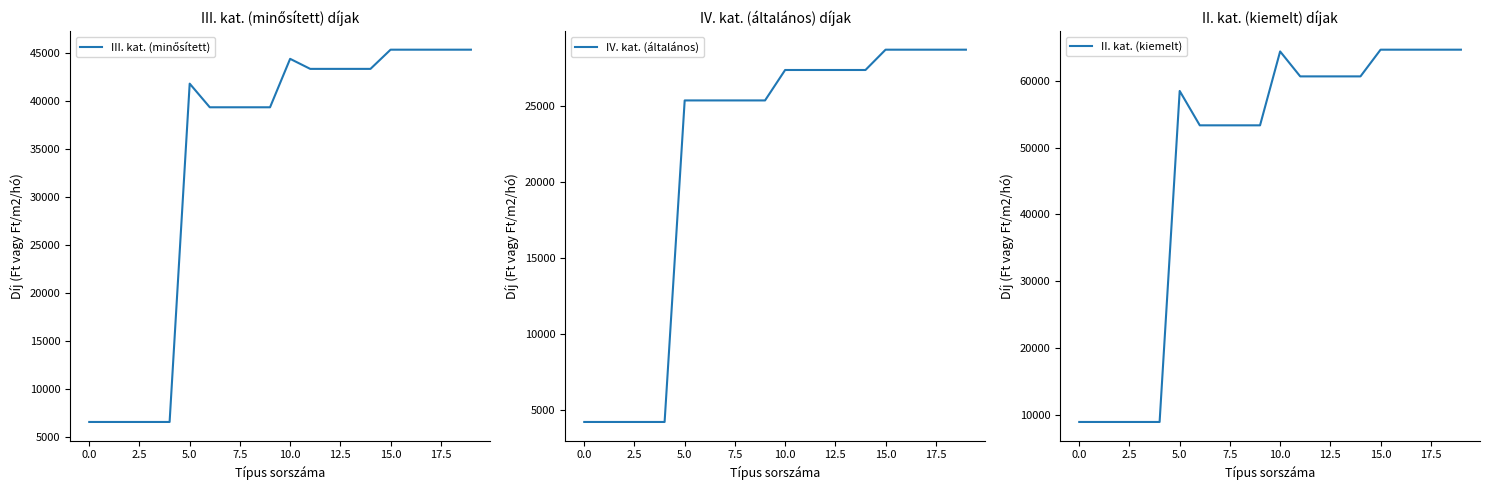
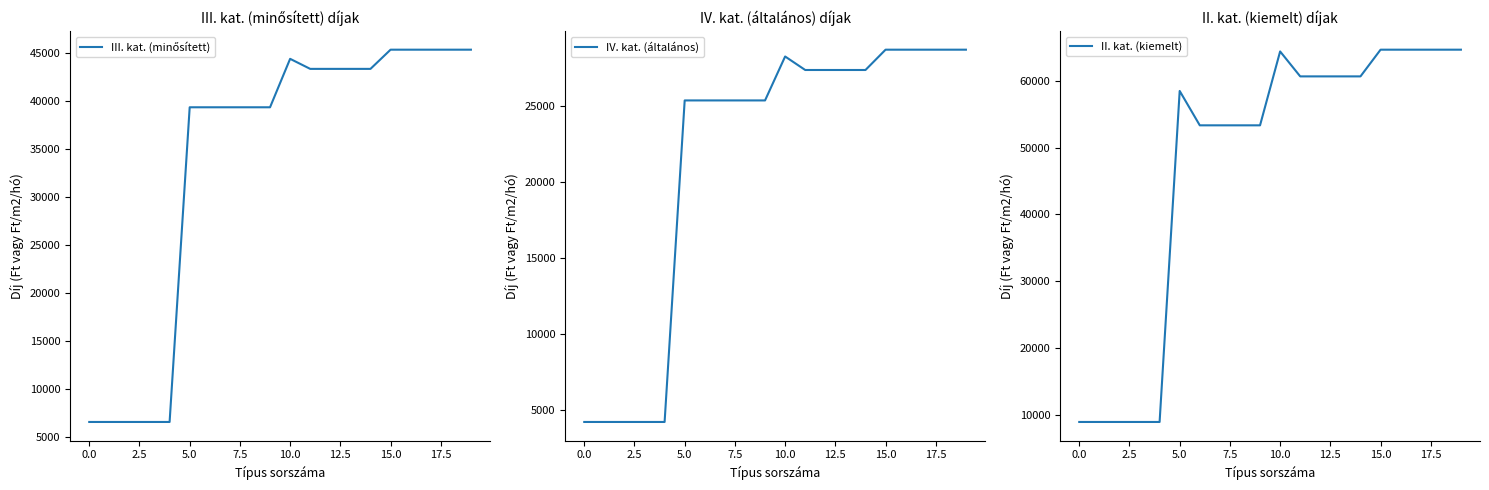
III. kat. (minősített) díjak, 5.0: 42000 -> 39000
IV. kat. (általános) díjak, 10.0: 27300 -> 28200
